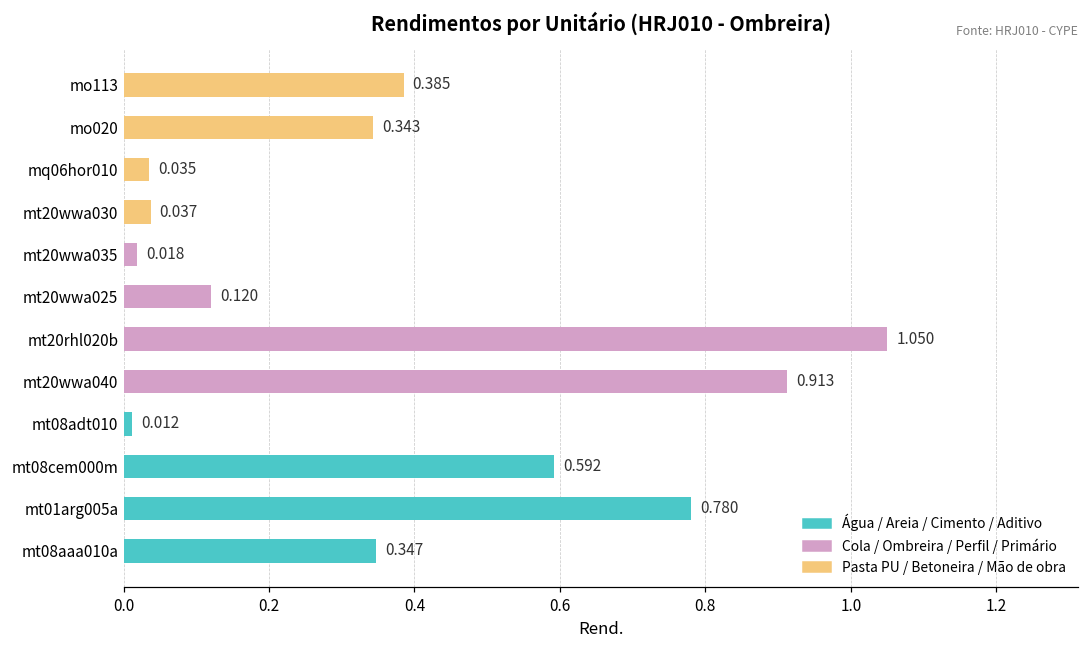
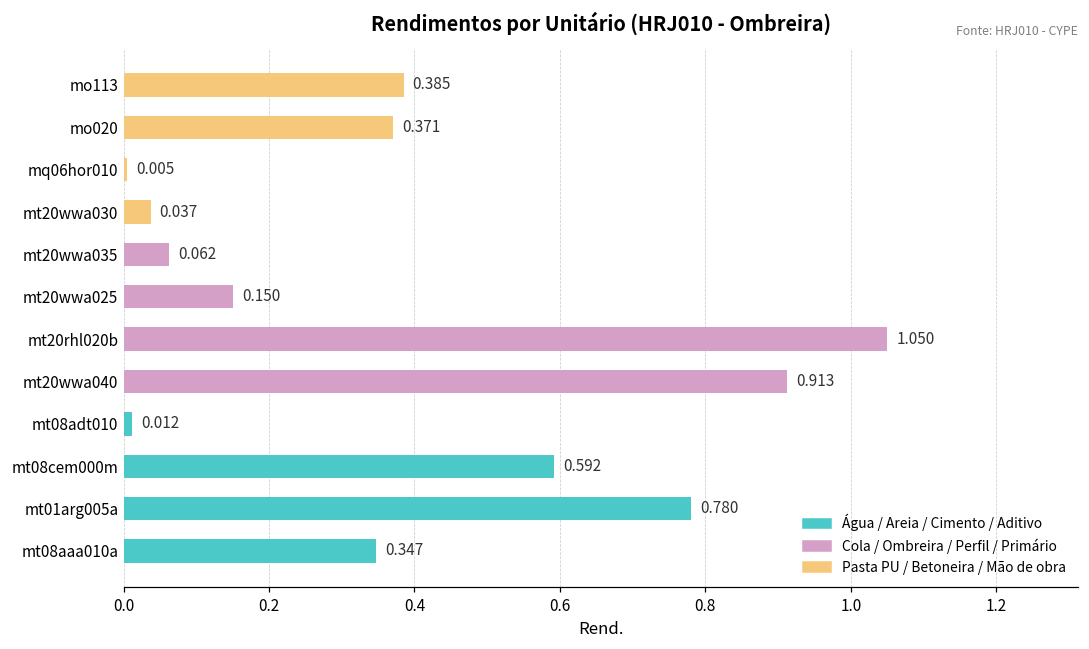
mo020: 0.343 -> 0.371
mq06hor010: 0.035 -> 0.005
mt20wwa035: 0.018 -> 0.062
mt20wwa025: 0.120 -> 0.150
